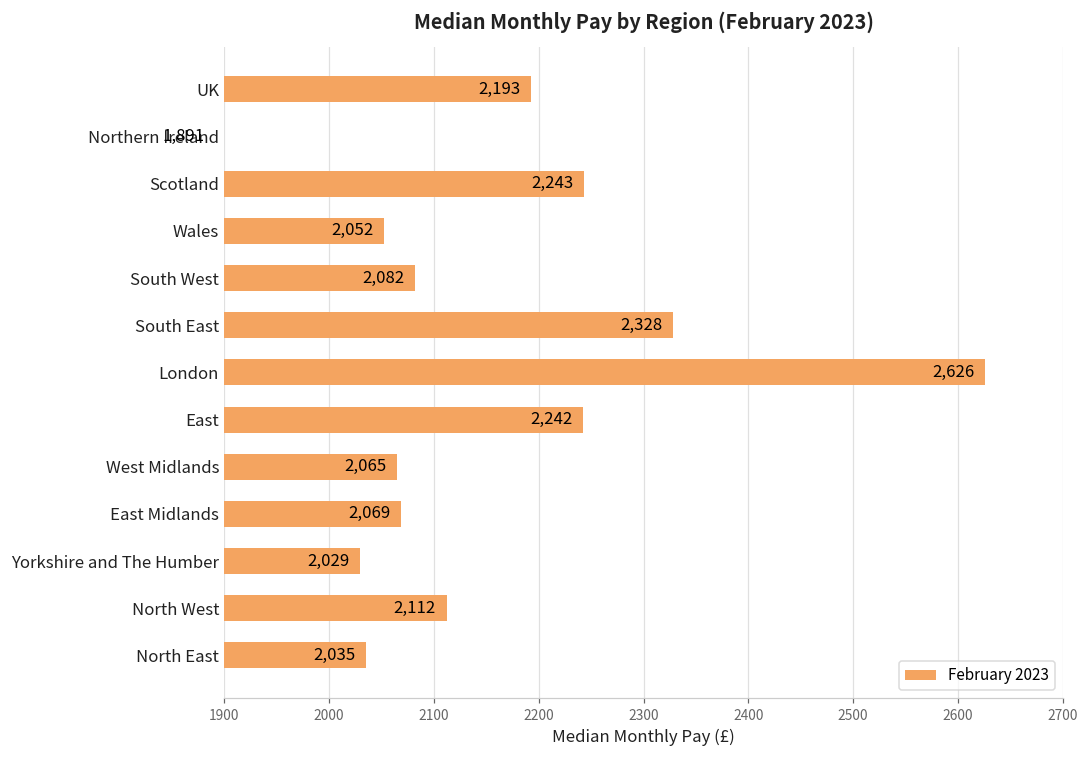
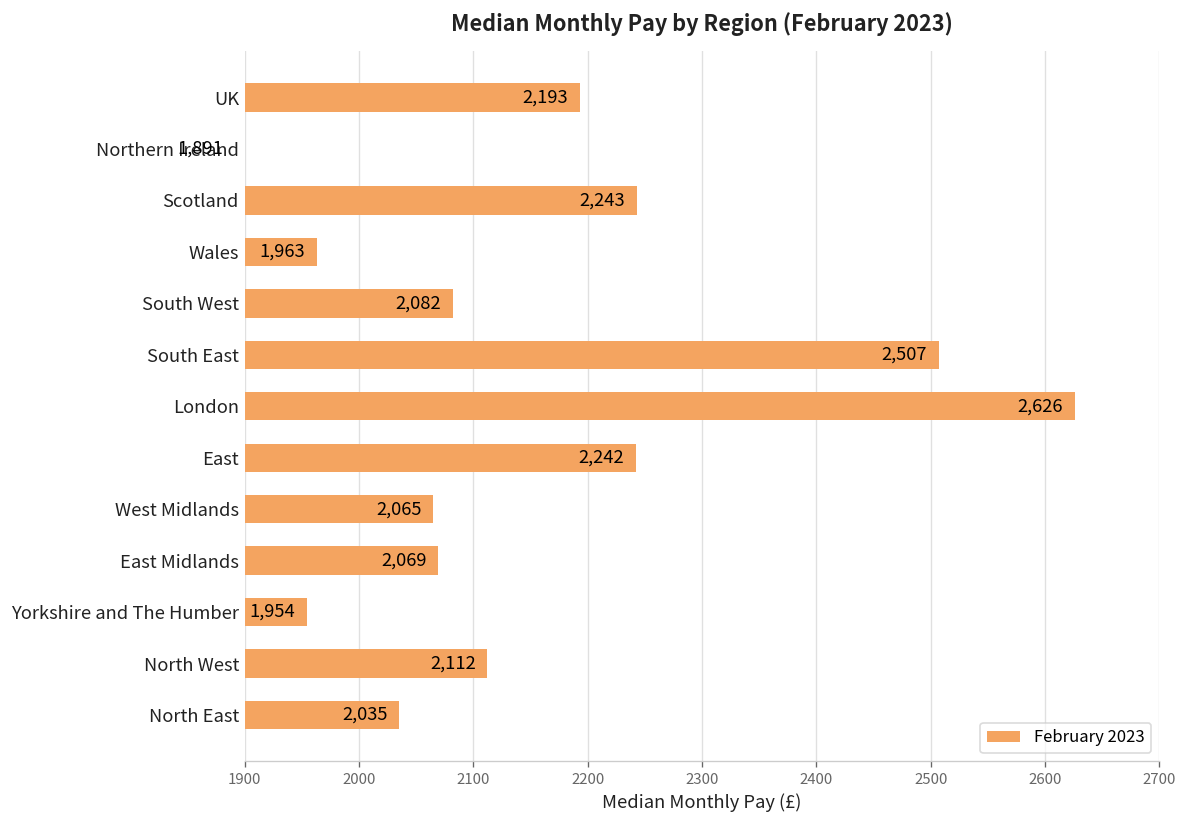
Wales: 2,052 -> 1,963
South East: 2,328 -> 2,507
Yorkshire and The Humber: 2,029 -> 1,954
